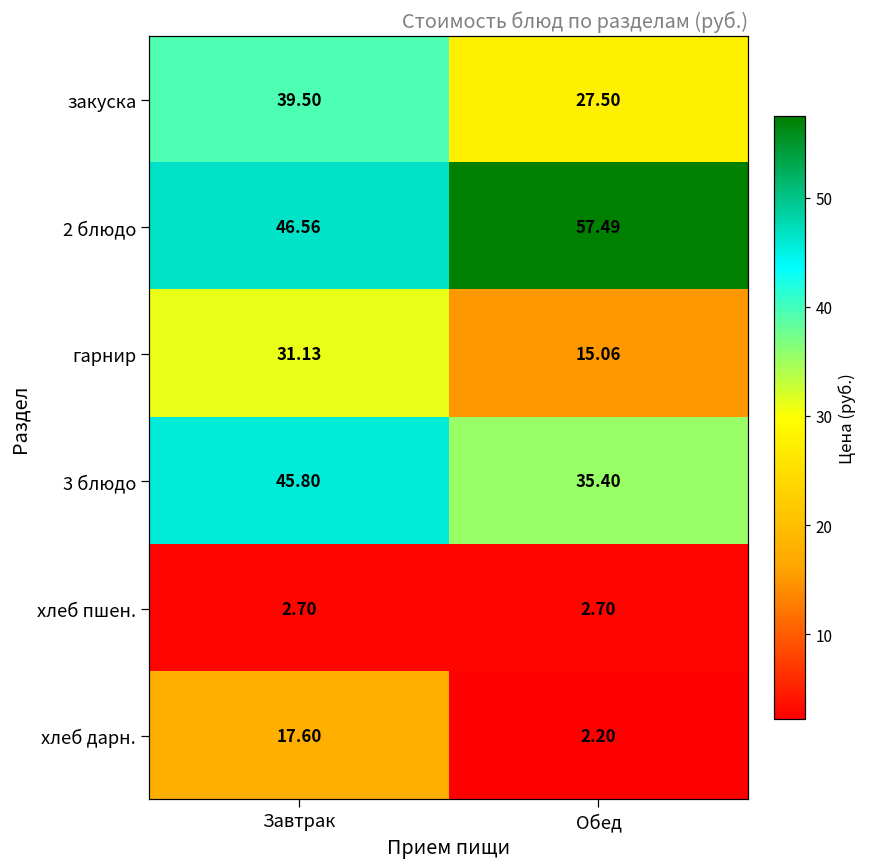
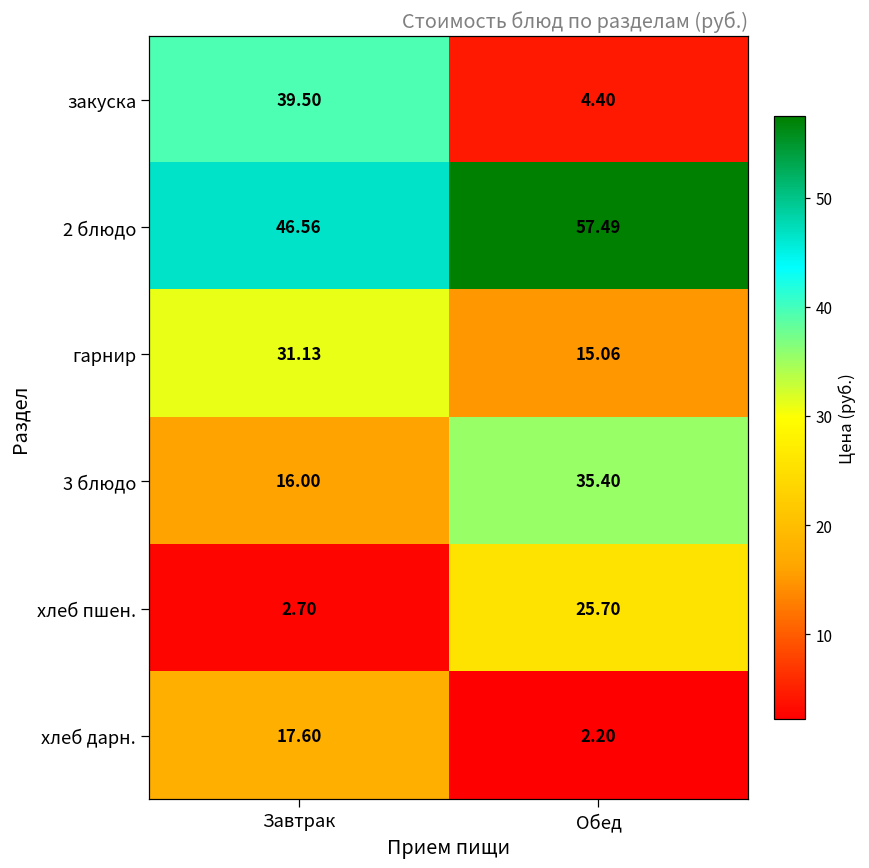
закуска, Обед: 27.50 -> 4.40
3 блюдо, Завтрак: 45.80 -> 16.00
хлеб пшен., Обед: 2.70 -> 25.70
